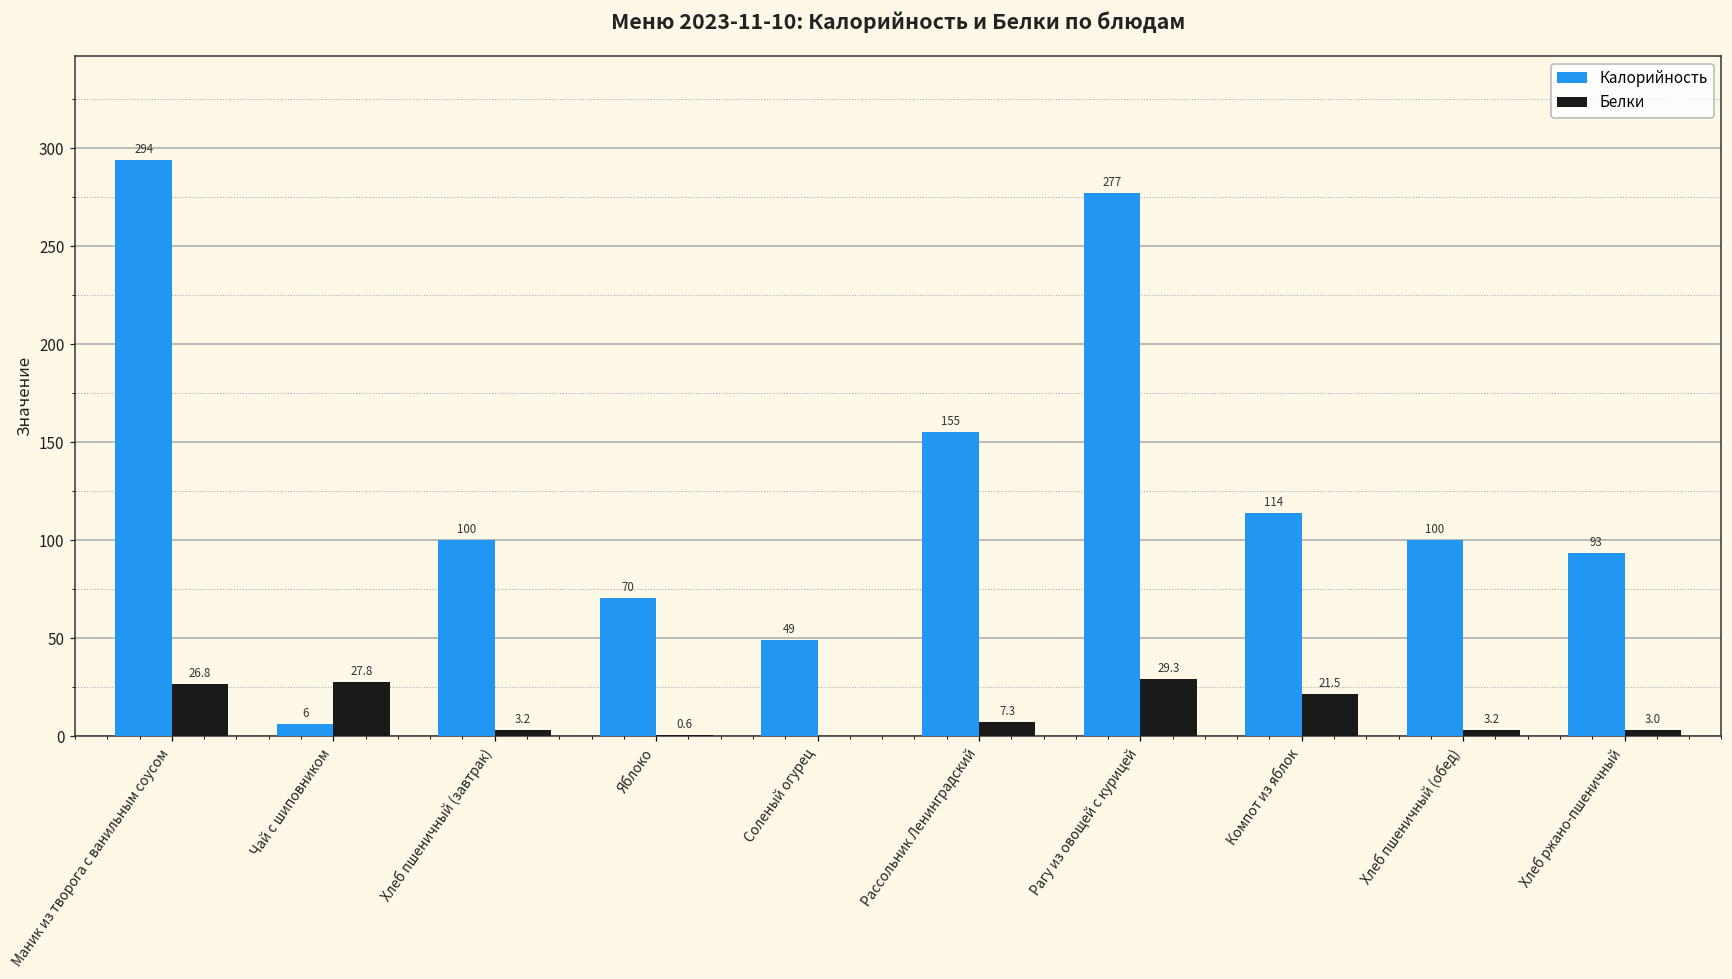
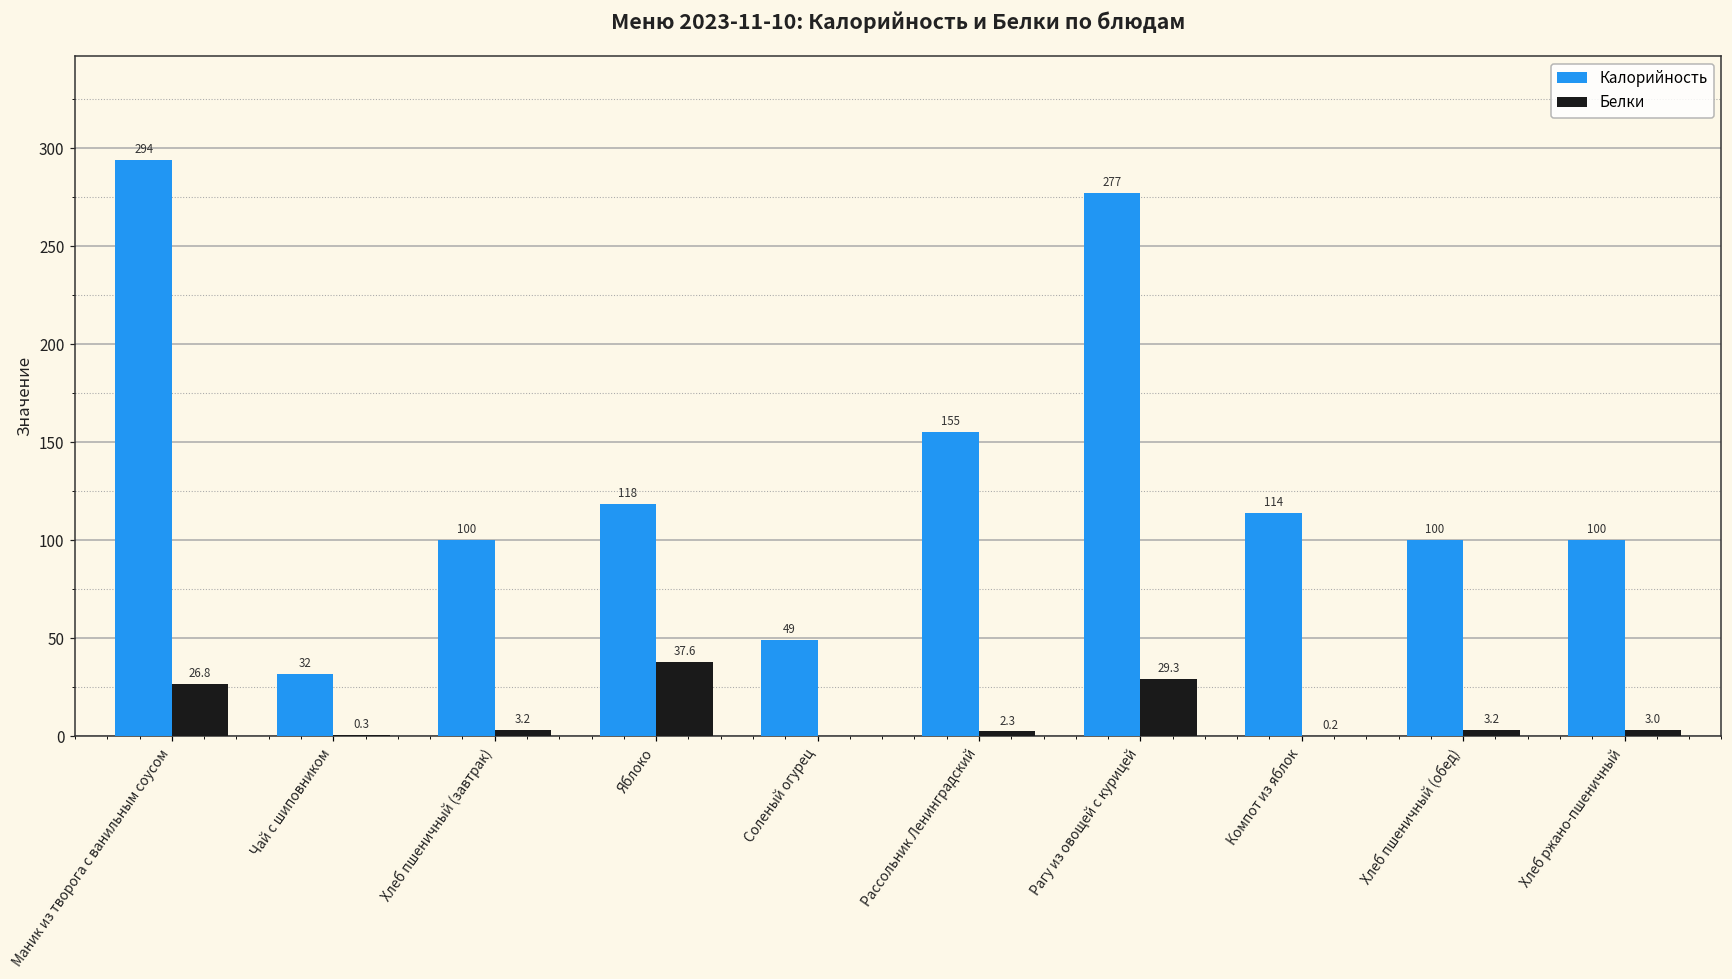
Калорийность, Чай с шиповником: 6 -> 32
Белки, Чай с шиповником: 27.8 -> 0.3
Калорийность, Яблоко: 70 -> 118
Белки, Яблоко: 0.6 -> 37.6
Белки, Рассольник Ленинградский: 7.3 -> 2.3
Белки, Компот из яблок: 21.5 -> 0.2
Калорийность, Хлеб ржано-пшеничный: 93 -> 100
